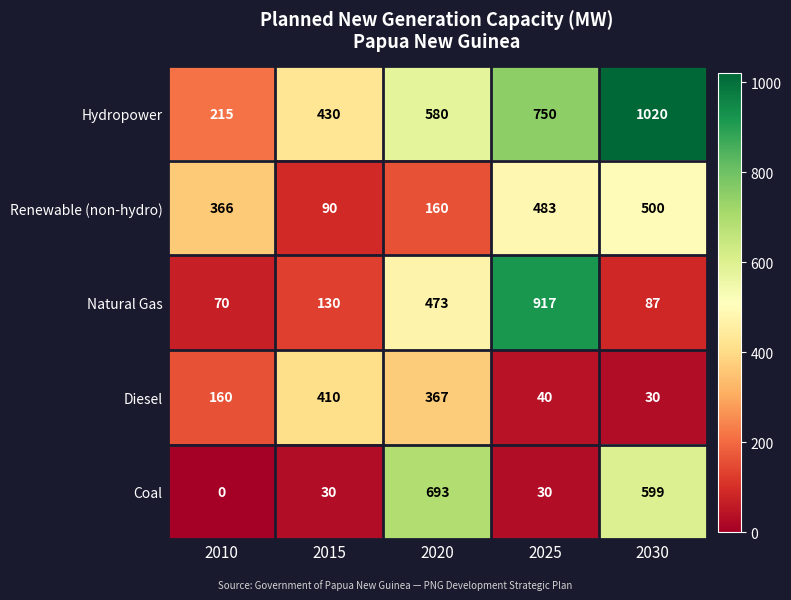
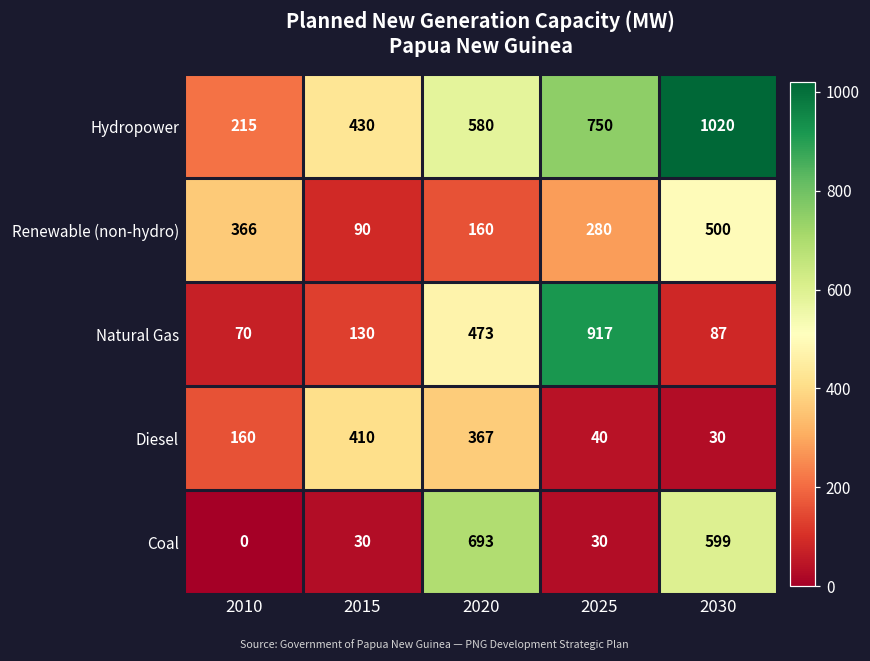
Renewable (non-hydro), 2025: 483 -> 280
